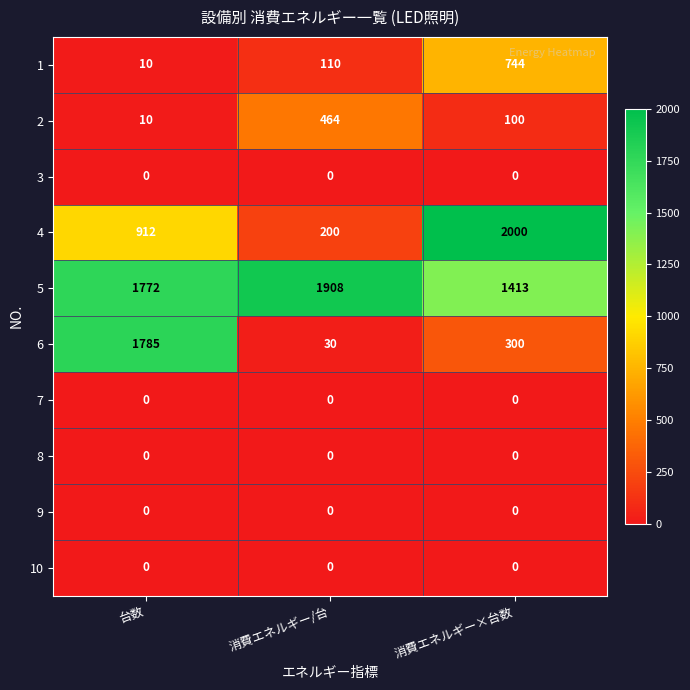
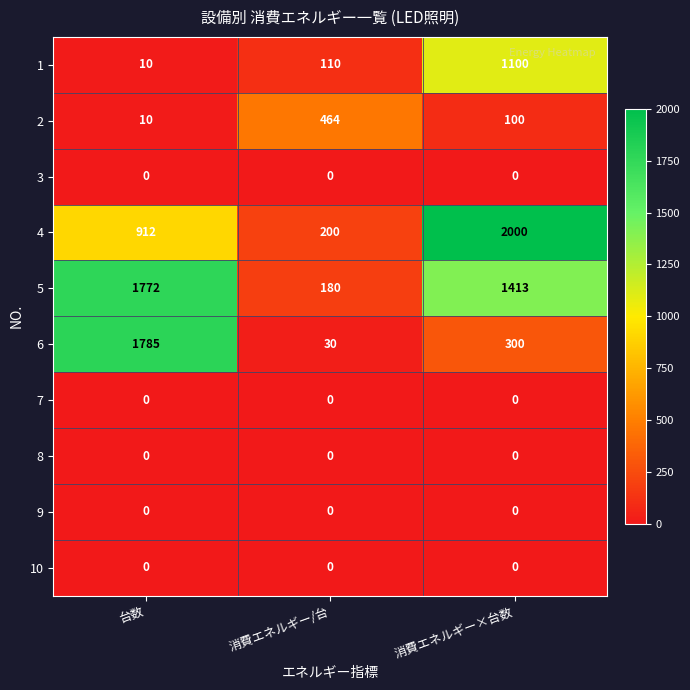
1, 消費エネルギー×台数: 744 -> 1100
5, 消費エネルギー/台: 1908 -> 180
